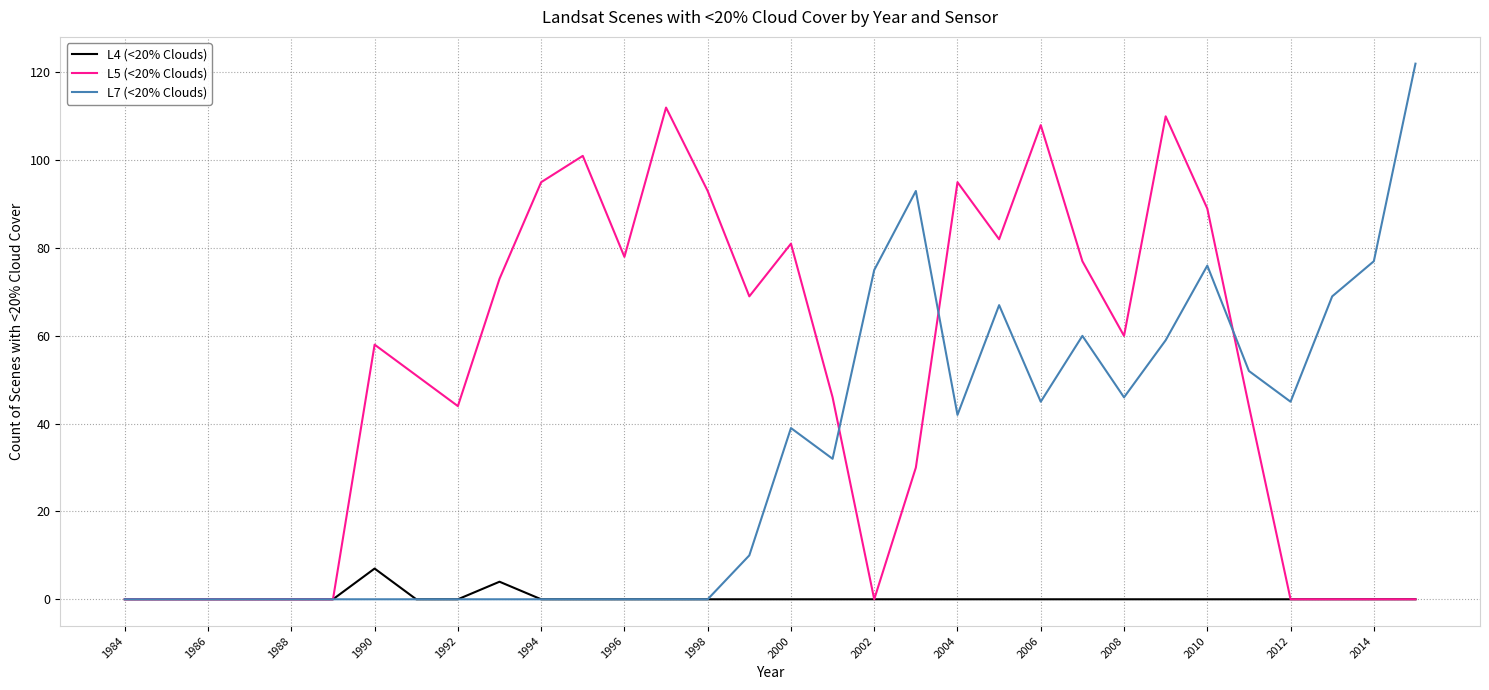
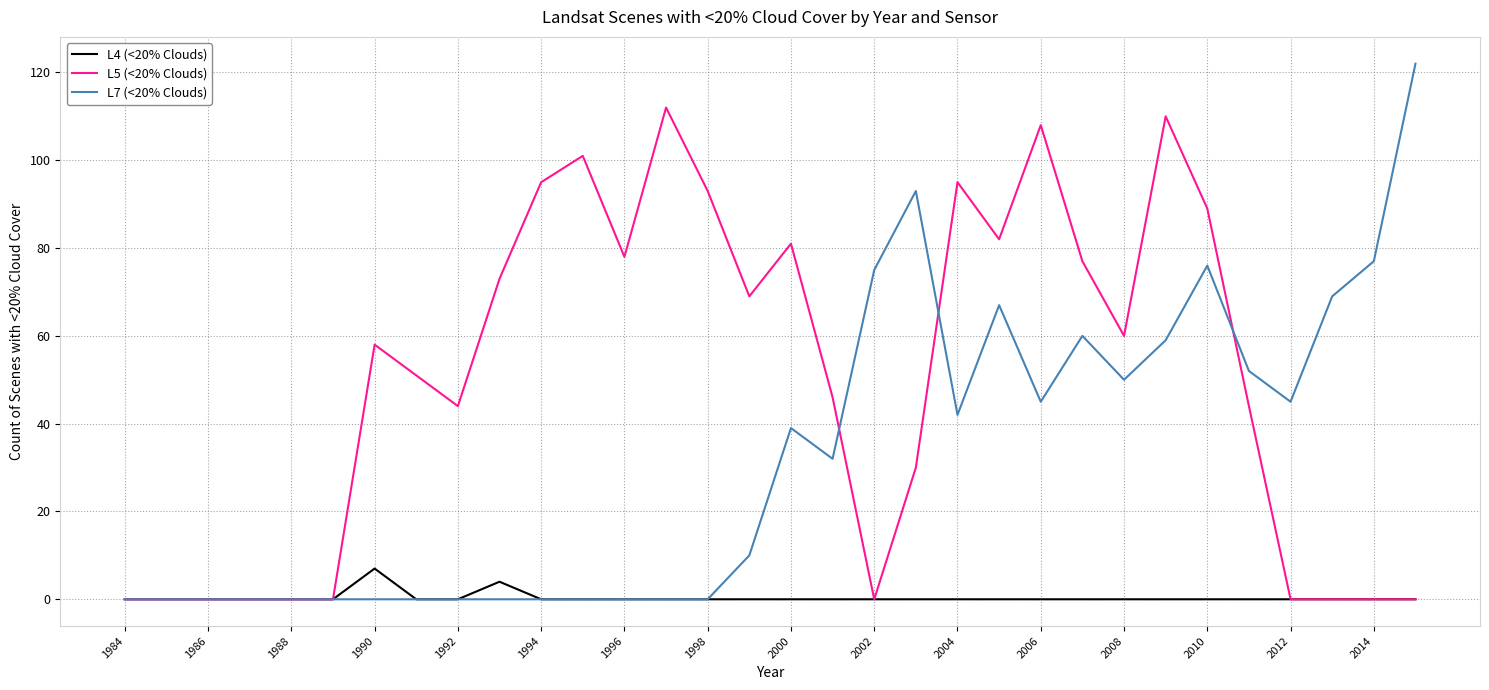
L7 (<20% Clouds), 2008: 46 -> 50
